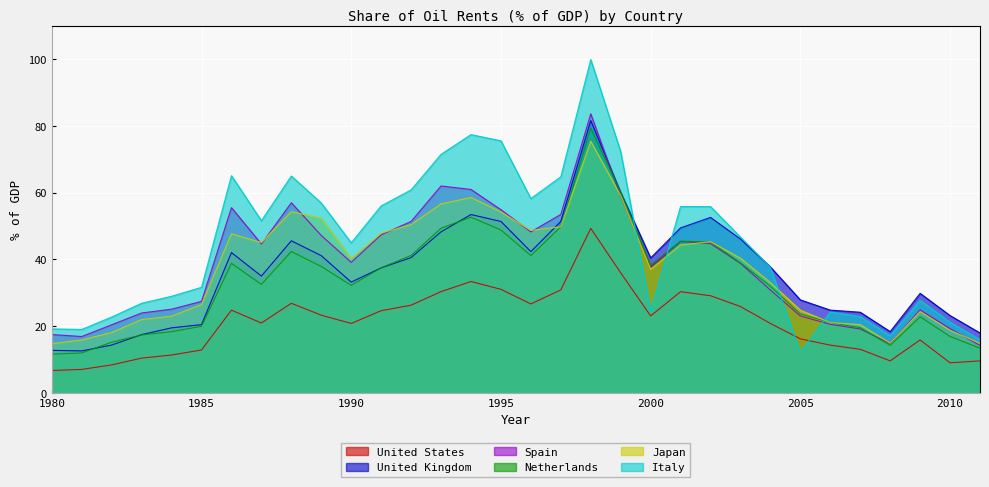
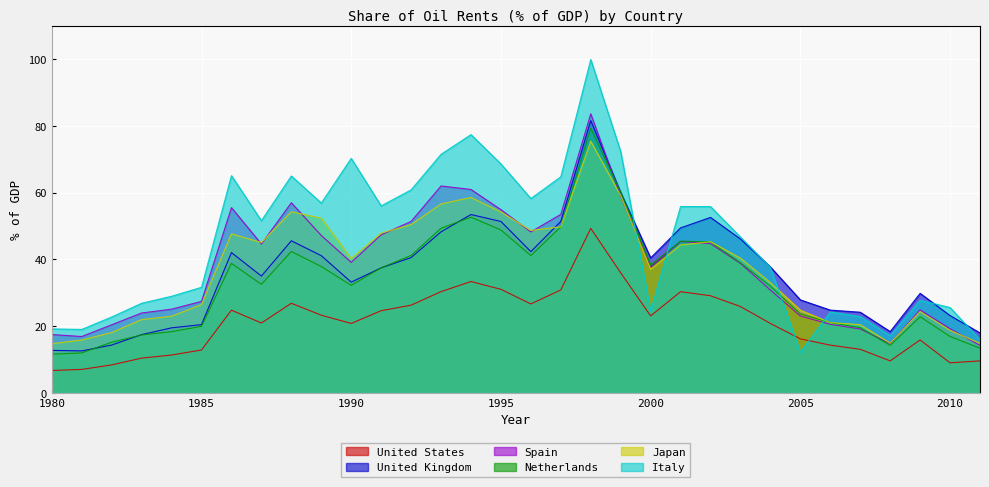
Italy, 1990: 45 -> 70
Italy, 1995: 76 -> 69
Italy, 2010: 21 -> 26
